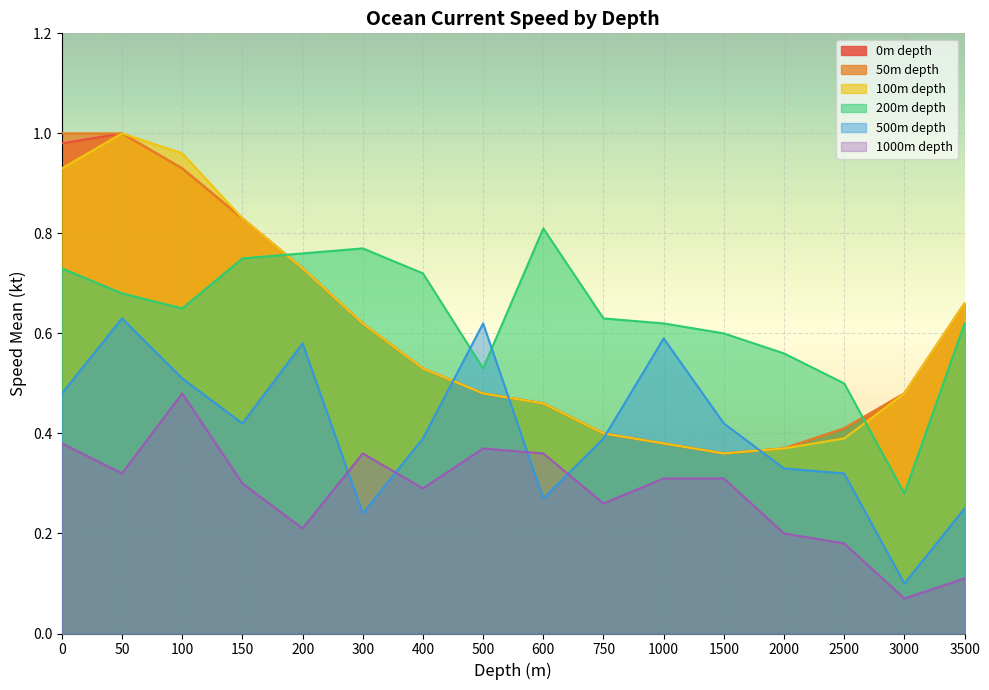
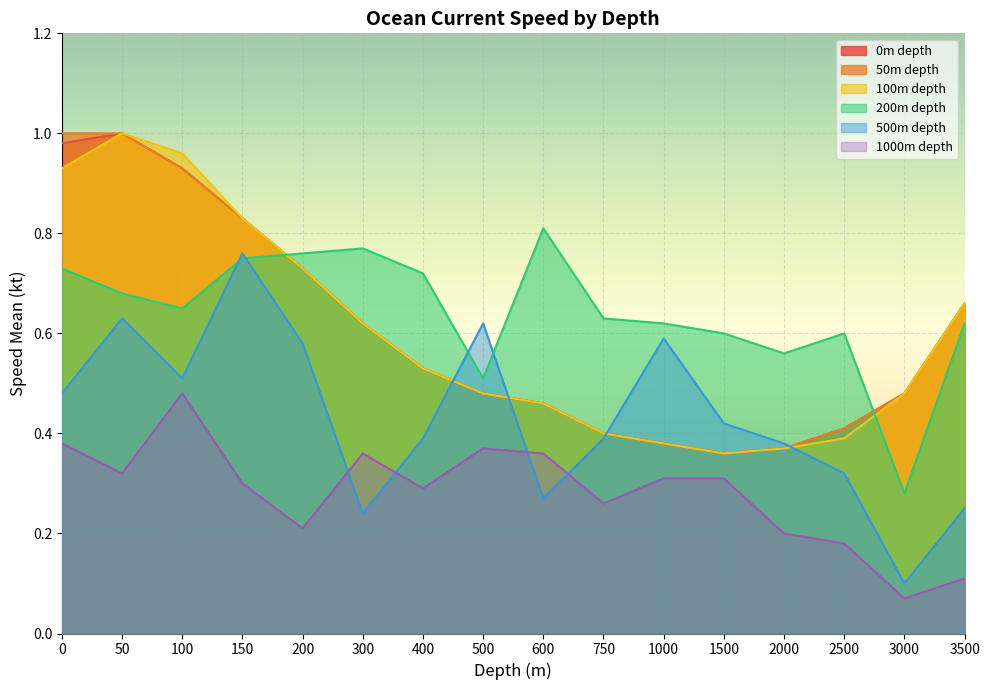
500m depth, 150: 0.42 -> 0.76
200m depth, 500: 0.53 -> 0.51
500m depth, 2000: 0.33 -> 0.38
200m depth, 2500: 0.5 -> 0.6
